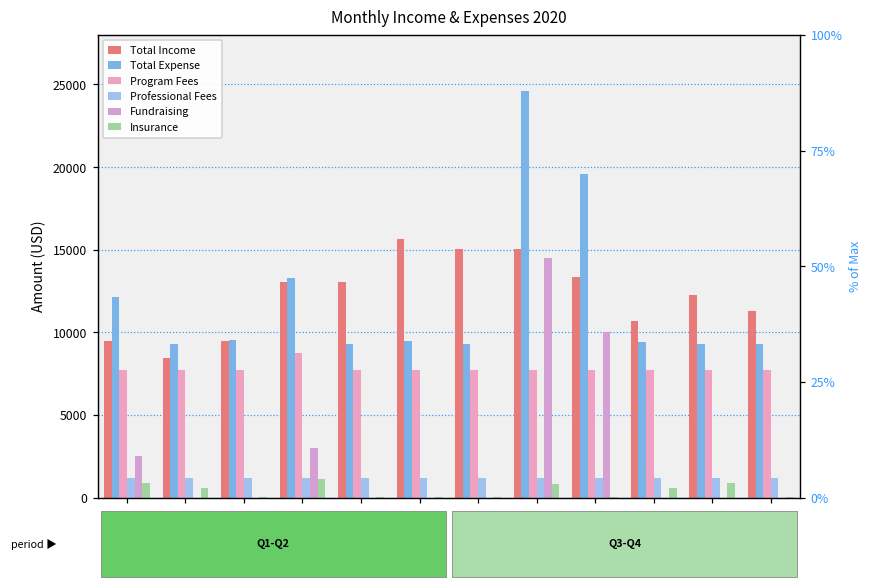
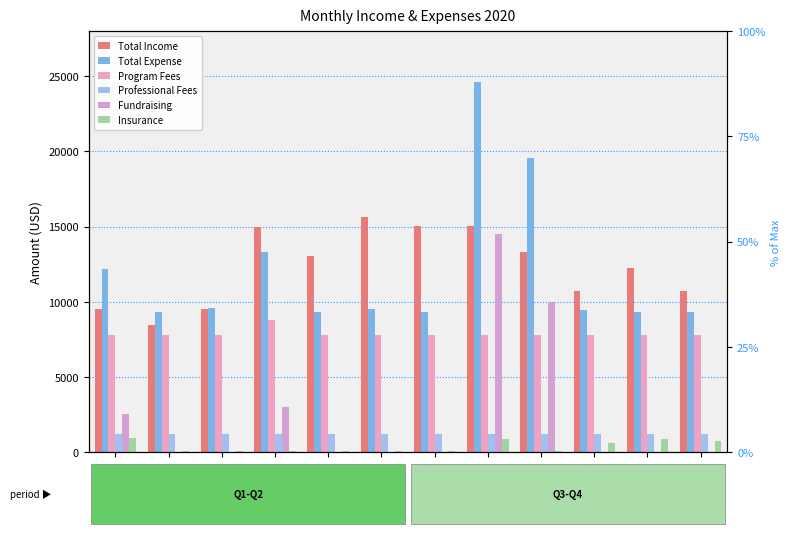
Insurance, Feb: 600 -> 0
Total Income, Apr: 13100 -> 14900
Insurance, Apr: 1100 -> 0
Total Income, Dec: 11300 -> 10700
Insurance, Dec: 0 -> 700
